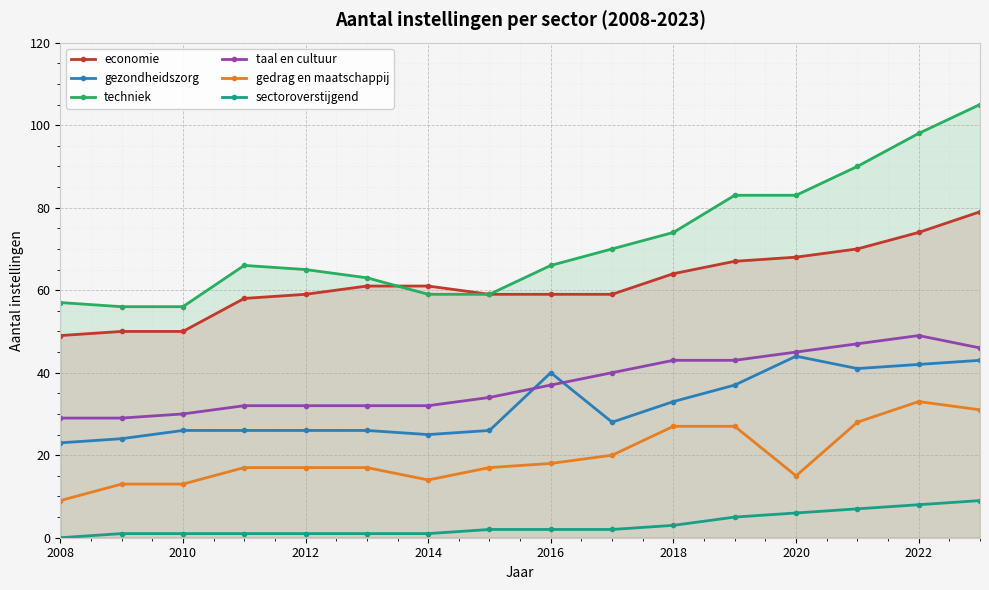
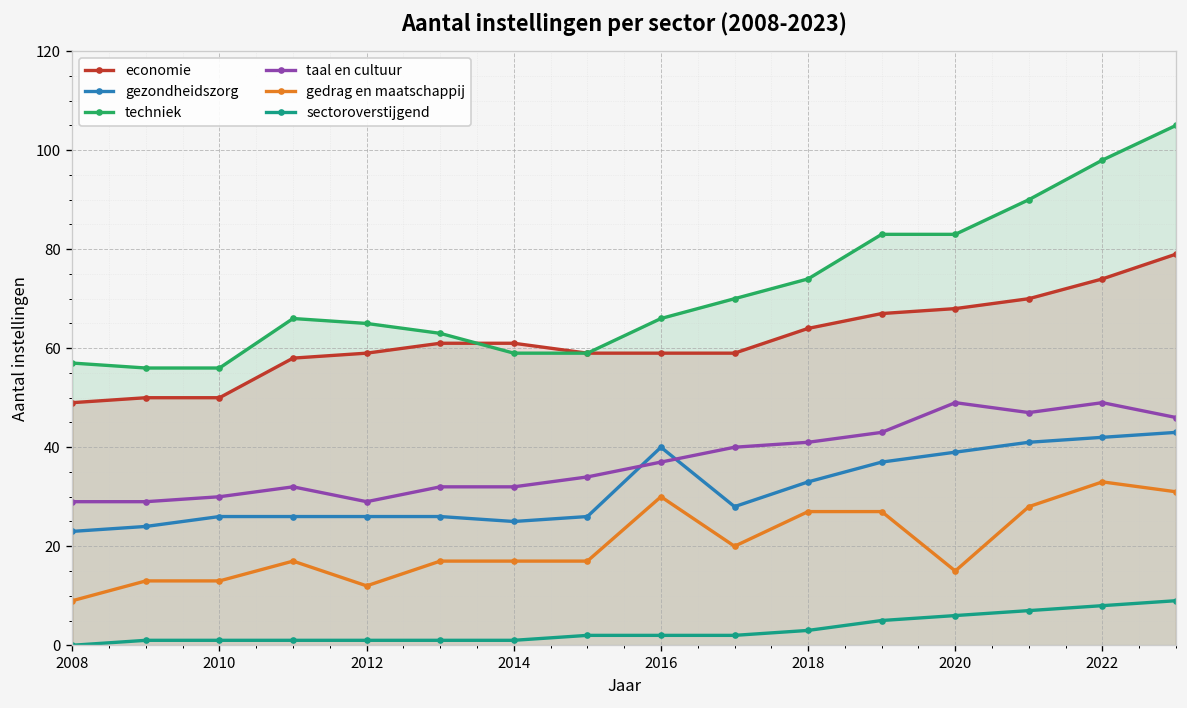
taal en cultuur, 2012: 32 -> 29
gedrag en maatschappij, 2012: 17 -> 12
gedrag en maatschappij, 2014: 14 -> 17
gedrag en maatschappij, 2016: 18 -> 30
taal en cultuur, 2018: 43 -> 41
gezondheidszorg, 2020: 44 -> 39
taal en cultuur, 2020: 45 -> 49
